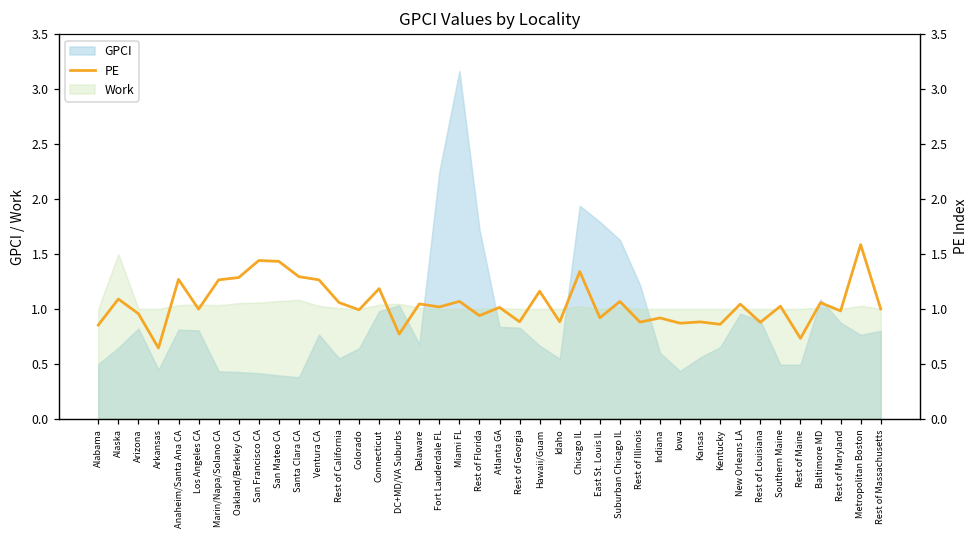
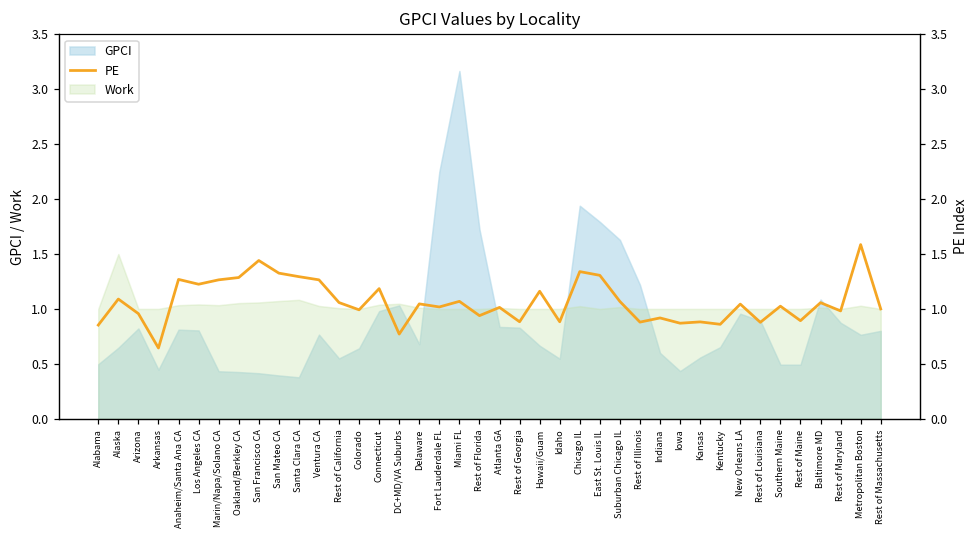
PE, Los Angeles CA: 1.0 -> 1.2
PE, San Mateo CA: 1.4 -> 1.3
PE, East St. Louis IL: 0.9 -> 1.3
PE, Rest of Maine: 0.7 -> 0.9
